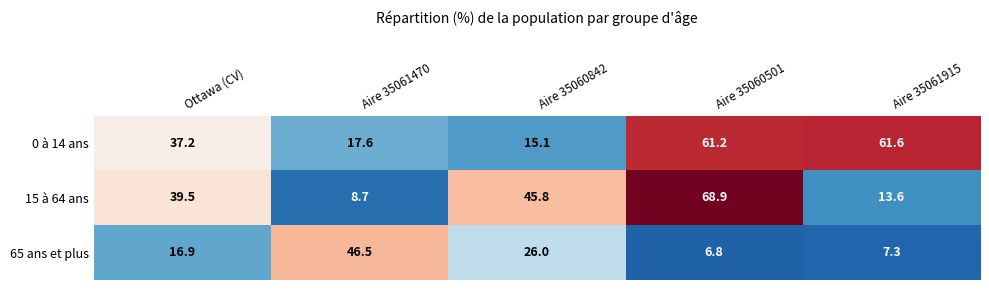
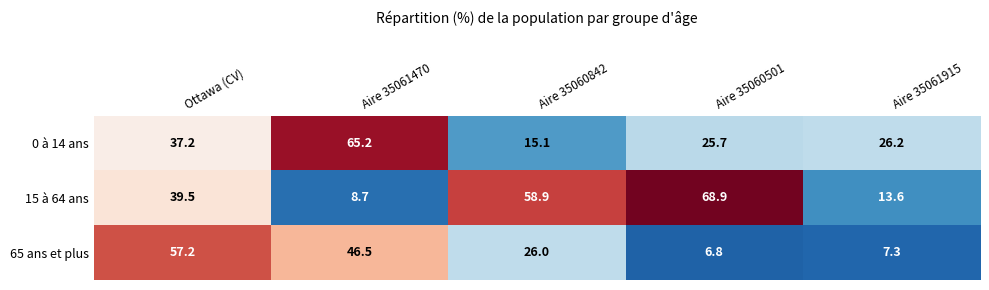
0 à 14 ans, Aire 35061470: 17.6 -> 65.2
0 à 14 ans, Aire 35060501: 61.2 -> 25.7
0 à 14 ans, Aire 35061915: 61.6 -> 26.2
15 à 64 ans, Aire 35060842: 45.8 -> 58.9
65 ans et plus, Ottawa (CV): 16.9 -> 57.2
